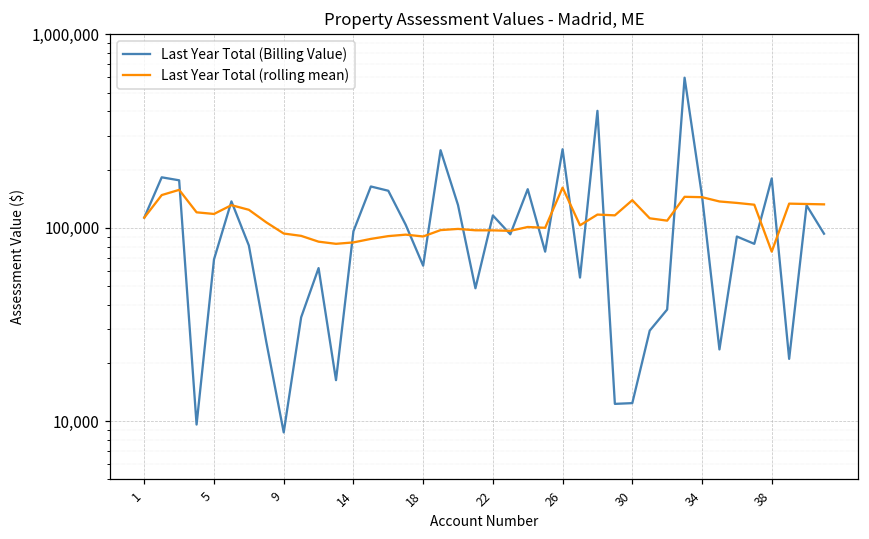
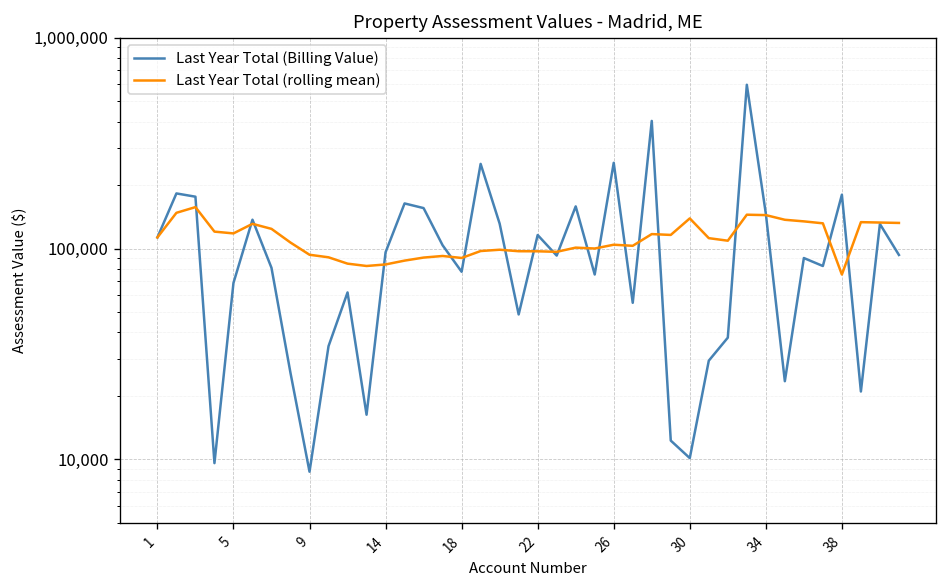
Last Year Total (Billing Value), 18: 64,000 -> 80,000
Last Year Total (rolling mean), 26: 160,000 -> 100,000
Last Year Total (Billing Value), 30: 12,000 -> 10,000
